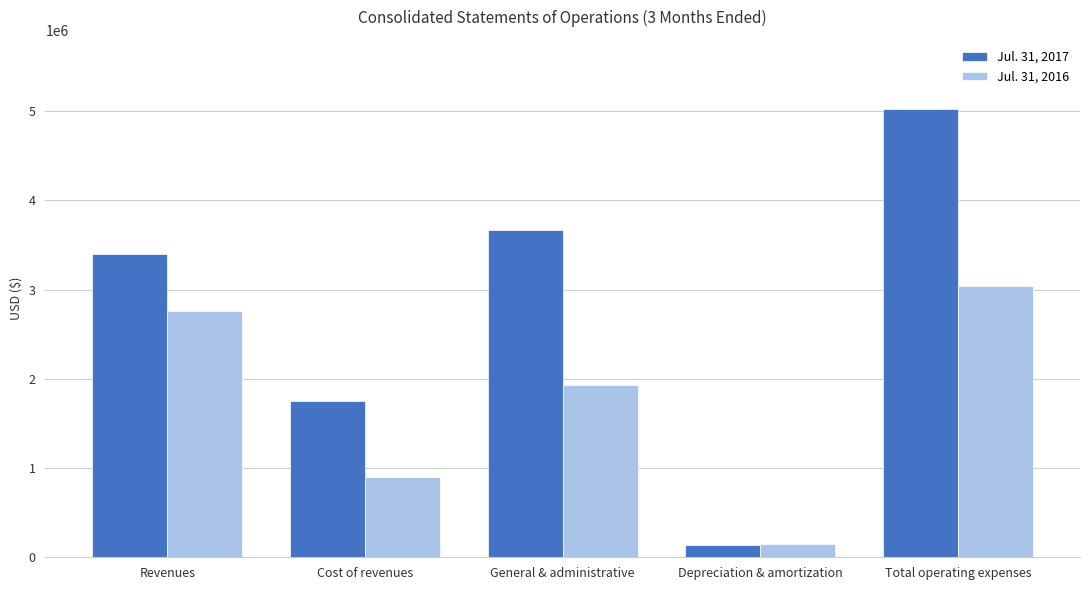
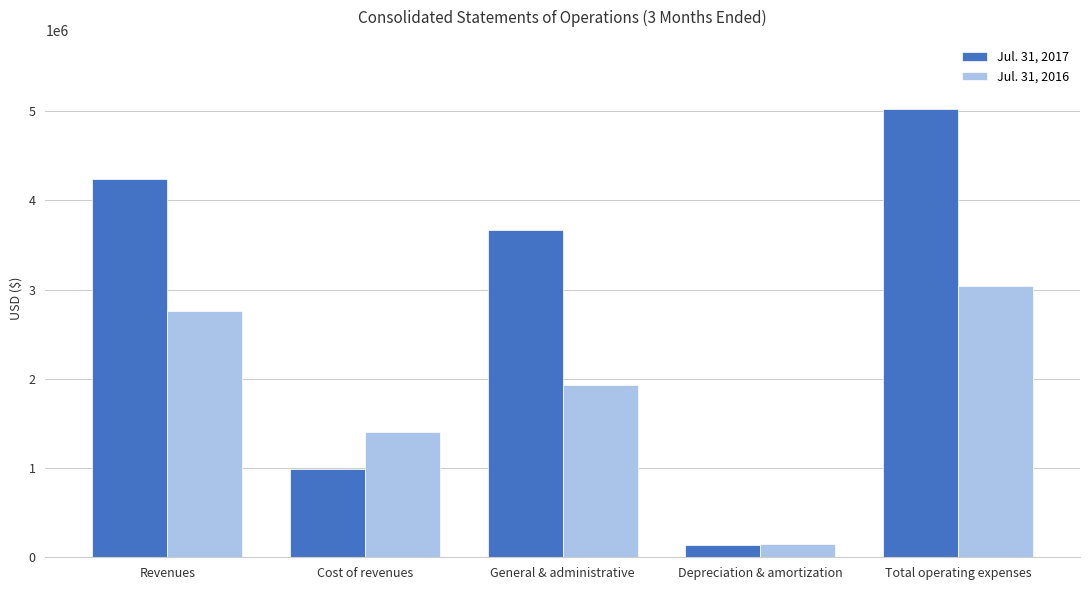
Jul. 31, 2017, Revenues: 3400000 -> 4200000
Jul. 31, 2017, Cost of revenues: 1800000 -> 1000000
Jul. 31, 2016, Cost of revenues: 900000 -> 1400000
